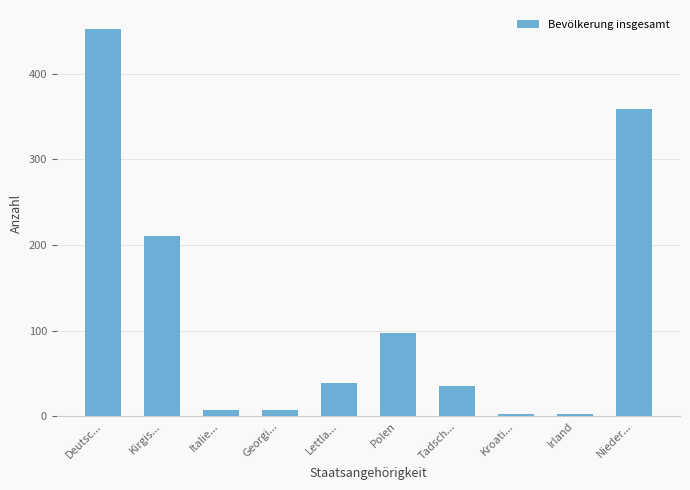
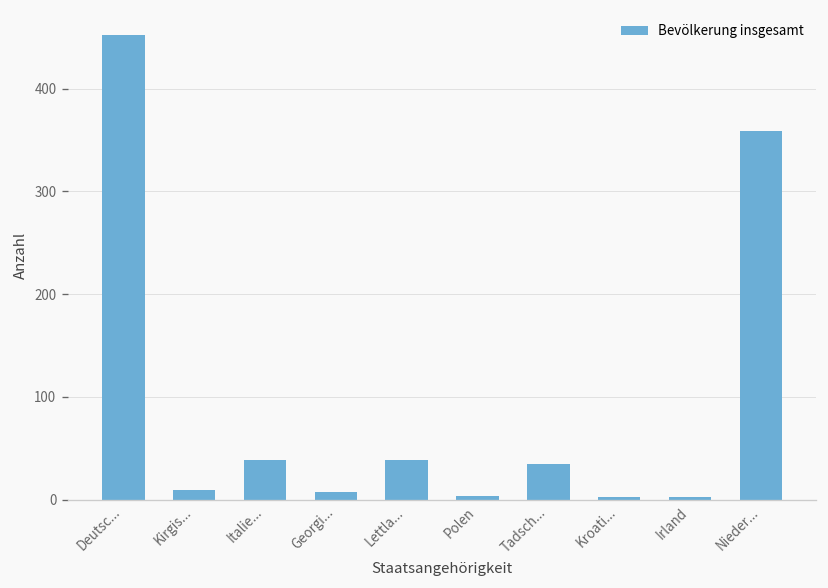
Kirgis...: 210 -> 10
Italie...: 10 -> 40
Polen: 100 -> 0
